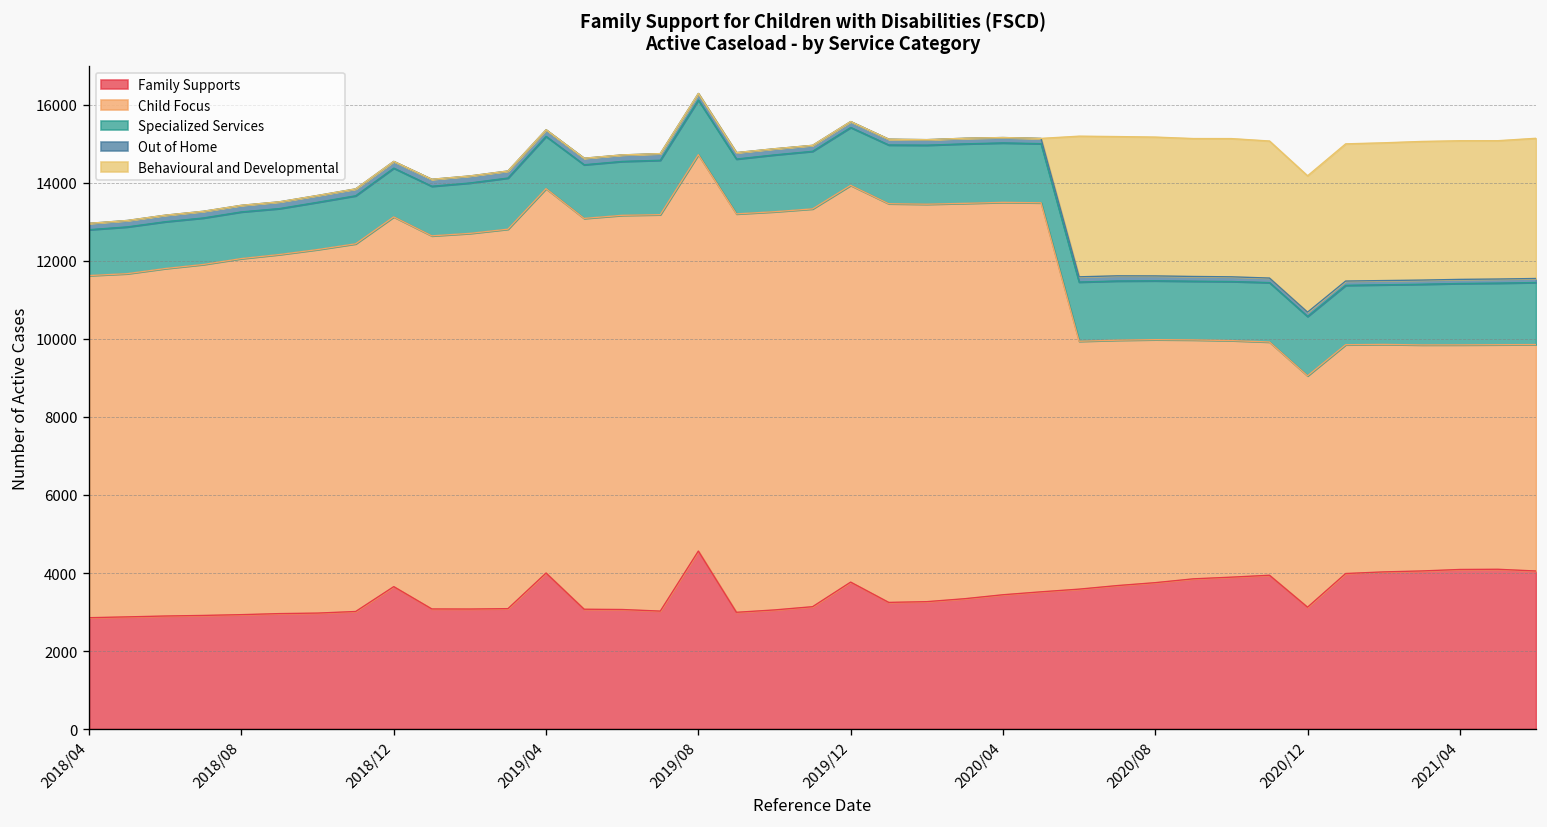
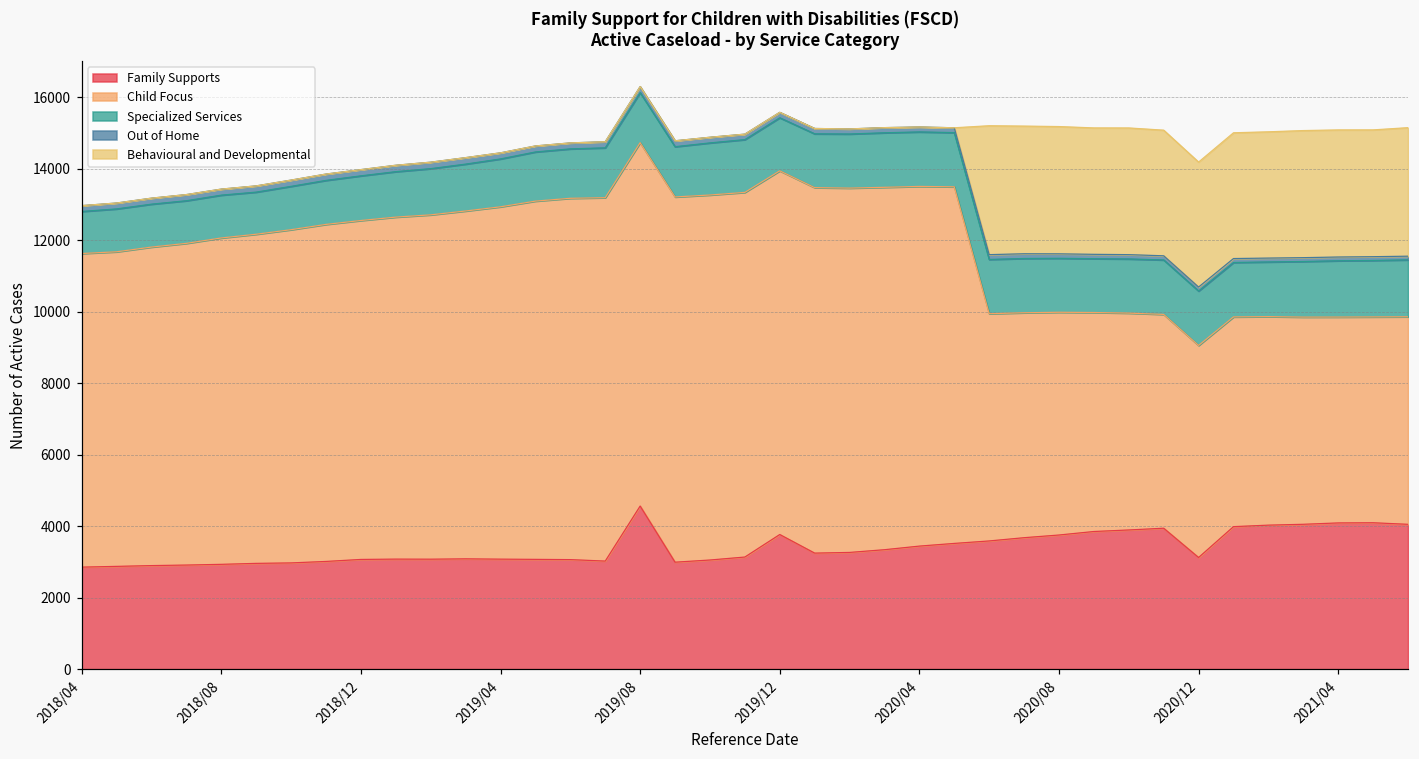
Family Supports, 2018/12: 3700 -> 3100
Family Supports, 2019/04: 4000 -> 3100
